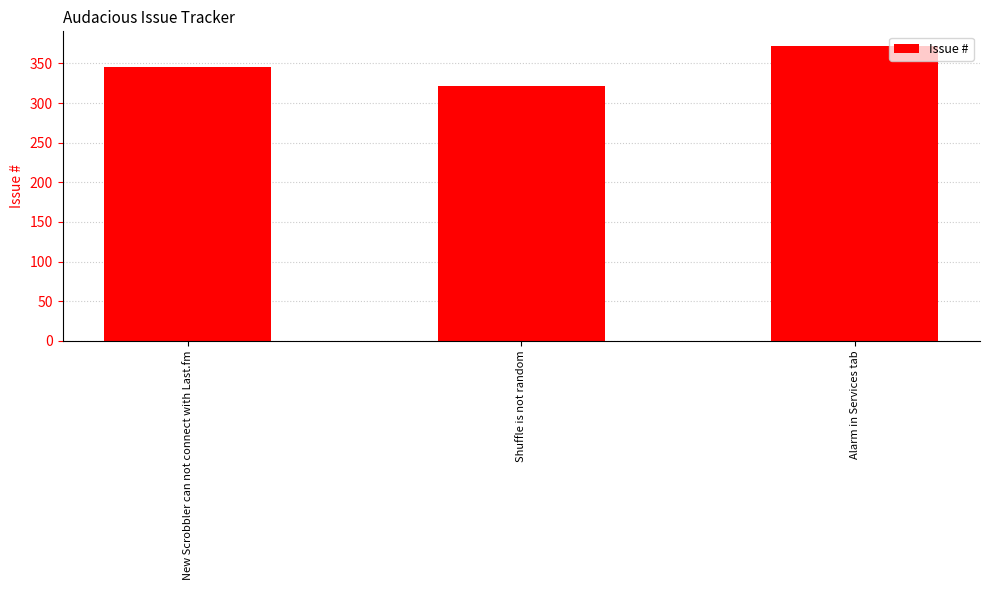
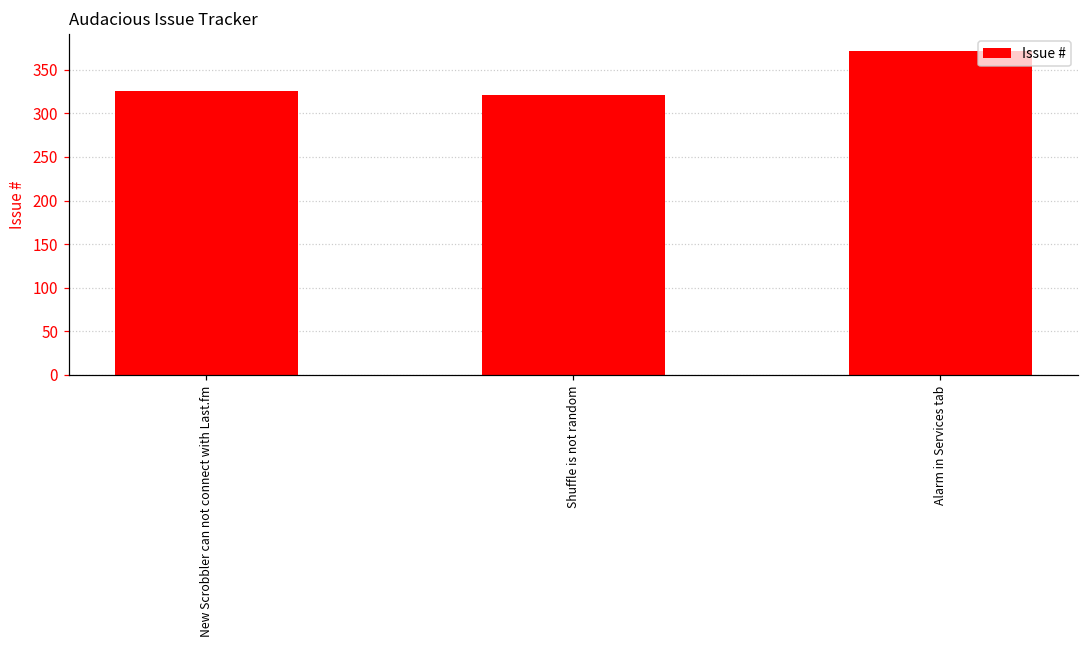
New Scrobbler can not connect with Last.fm: 350 -> 330
